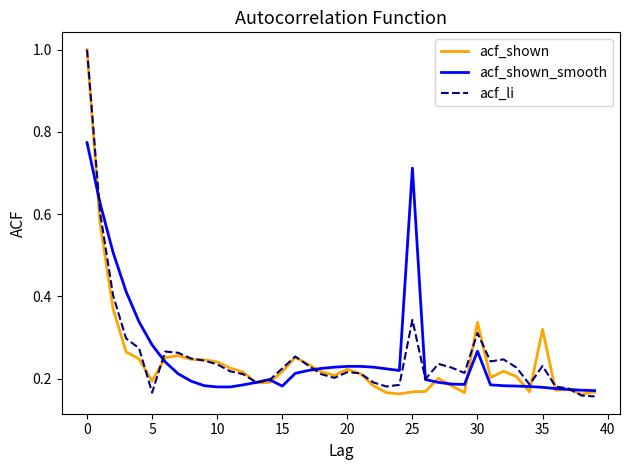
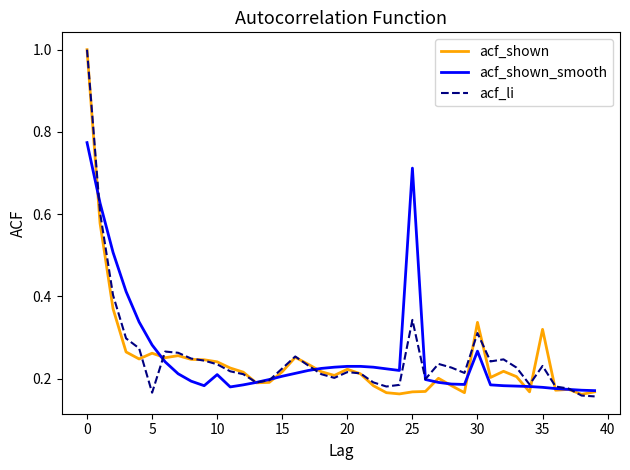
acf_shown, 5: 0.19 -> 0.26
acf_shown_smooth, 10: 0.18 -> 0.21
acf_shown_smooth, 15: 0.18 -> 0.21
